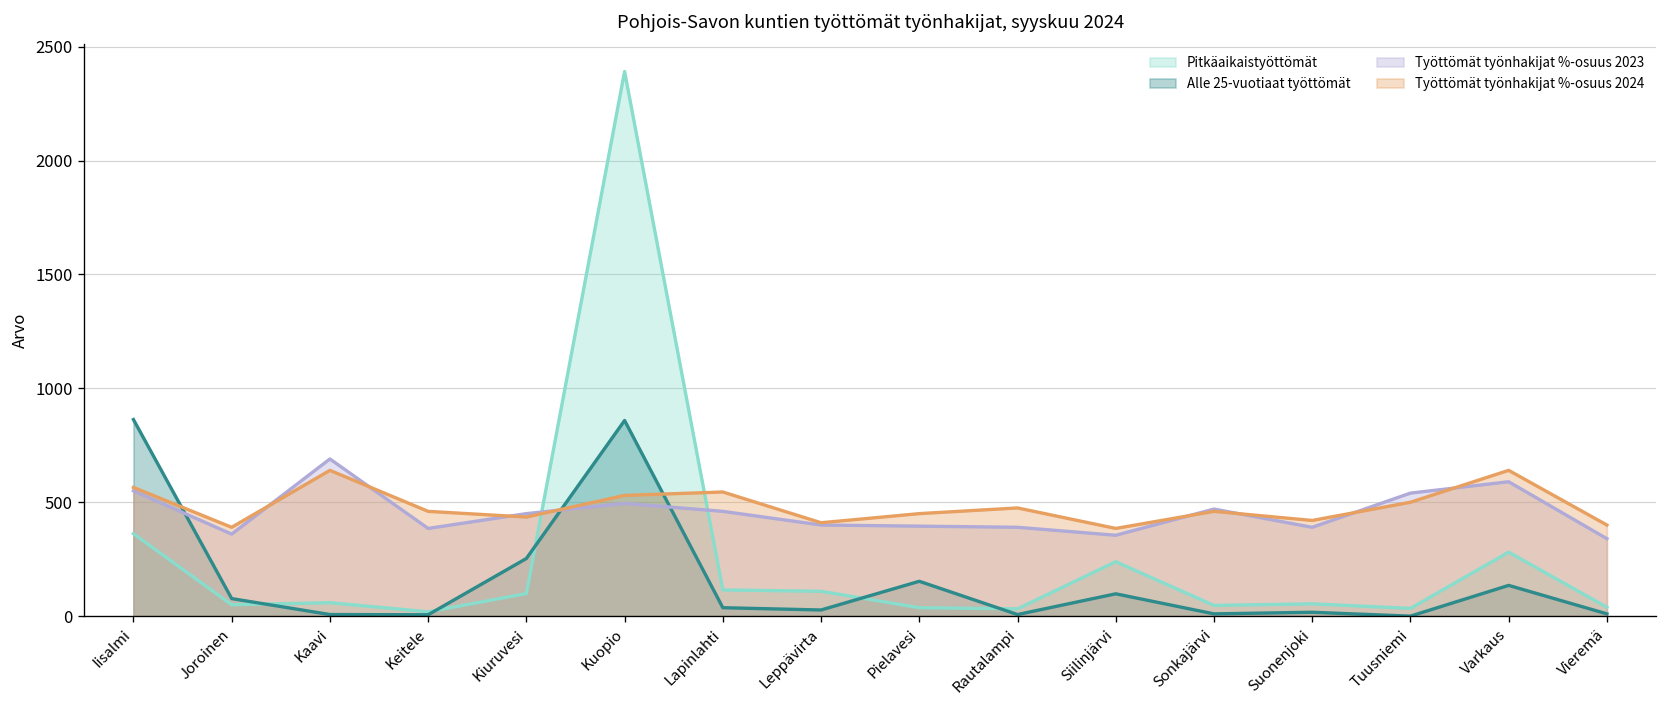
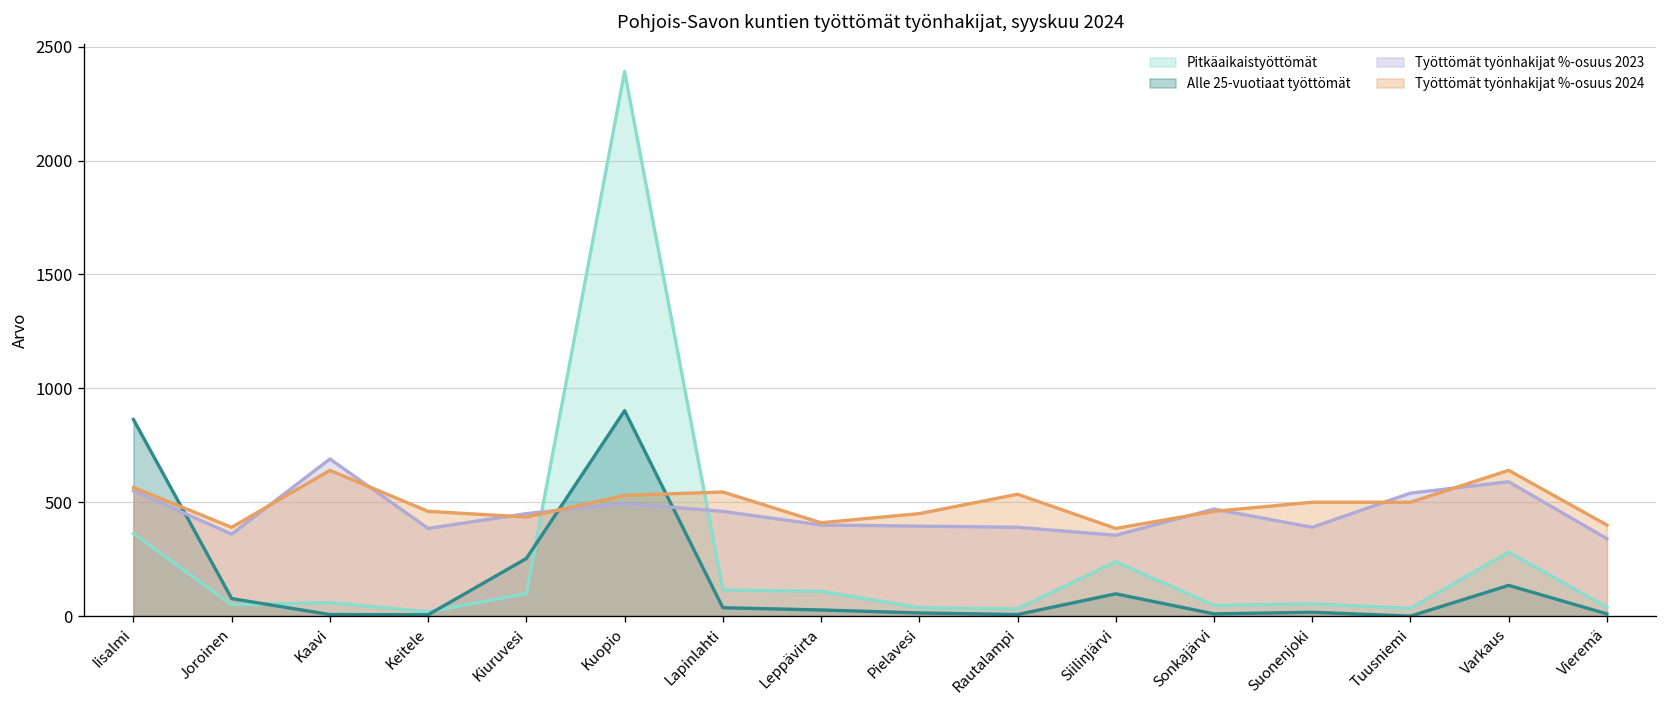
Alle 25-vuotiaat työttömät, Kuopio: 860 -> 900
Alle 25-vuotiaat työttömät, Pielavesi: 150 -> 10
Työttömät työnhakijat %-osuus 2024, Rautalampi: 480 -> 540
Työttömät työnhakijat %-osuus 2024, Suonenjoki: 420 -> 500
